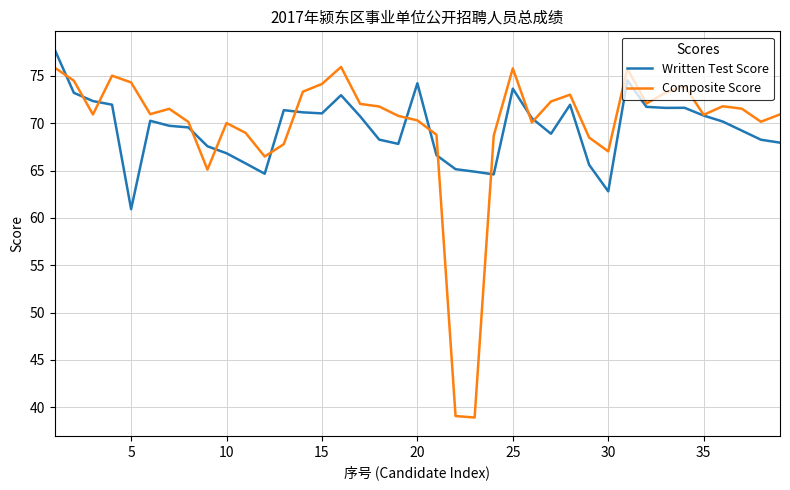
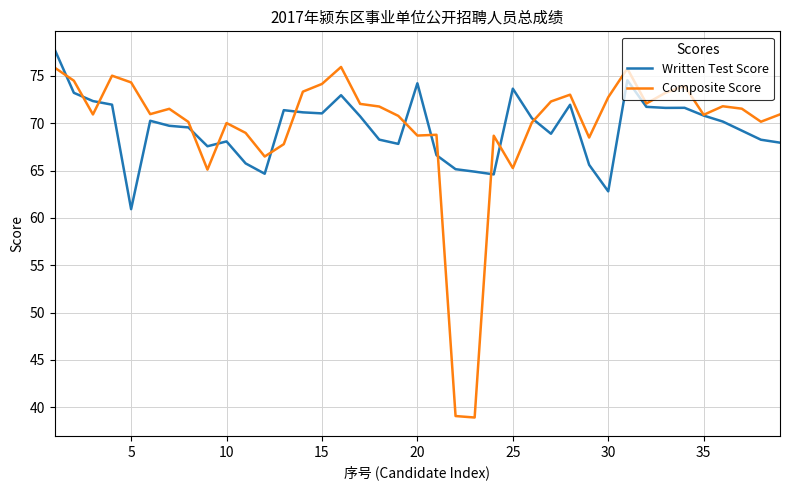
Written Test Score, 10: 67 -> 68
Composite Score, 20: 70 -> 69
Composite Score, 25: 76 -> 65
Composite Score, 30: 67 -> 73
